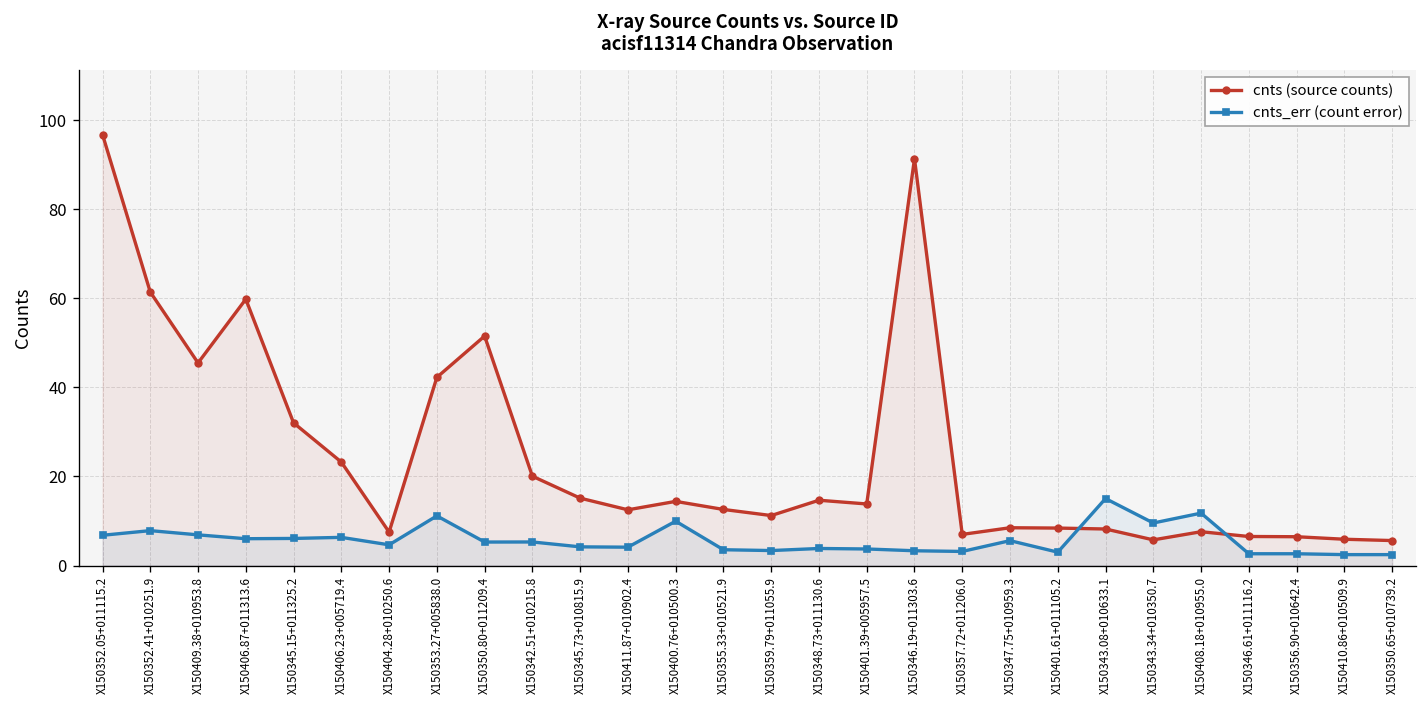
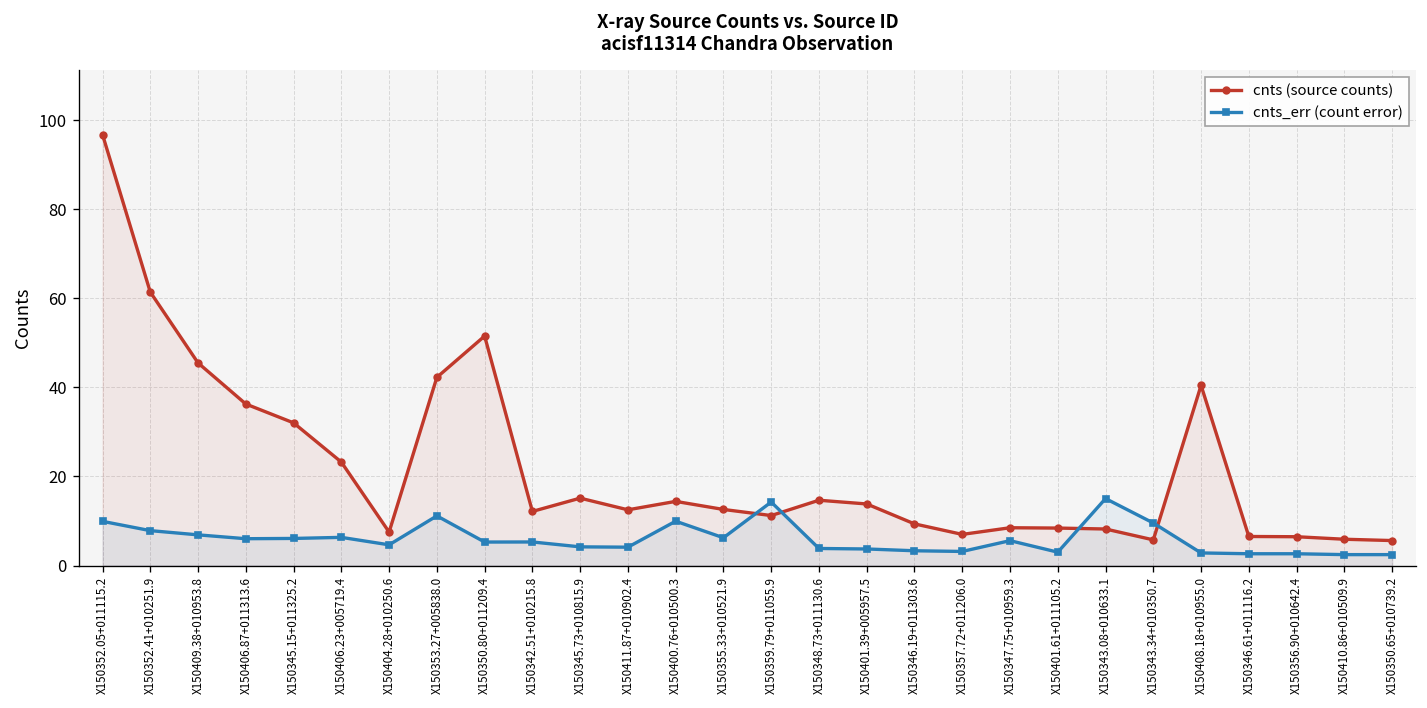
cnts_err (count error), X150352.05+011115.2: 7 -> 10
cnts (source counts), X150406.87+011313.6: 60 -> 36
cnts (source counts), X150342.51+010215.8: 20 -> 12
cnts_err (count error), X150355.33+010521.9: 4 -> 6
cnts_err (count error), X150359.79+011055.9: 3 -> 14
cnts (source counts), X150346.19+011303.6: 91 -> 9
cnts (source counts), X150408.18+010955.0: 8 -> 40
cnts_err (count error), X150408.18+010955.0: 12 -> 3
